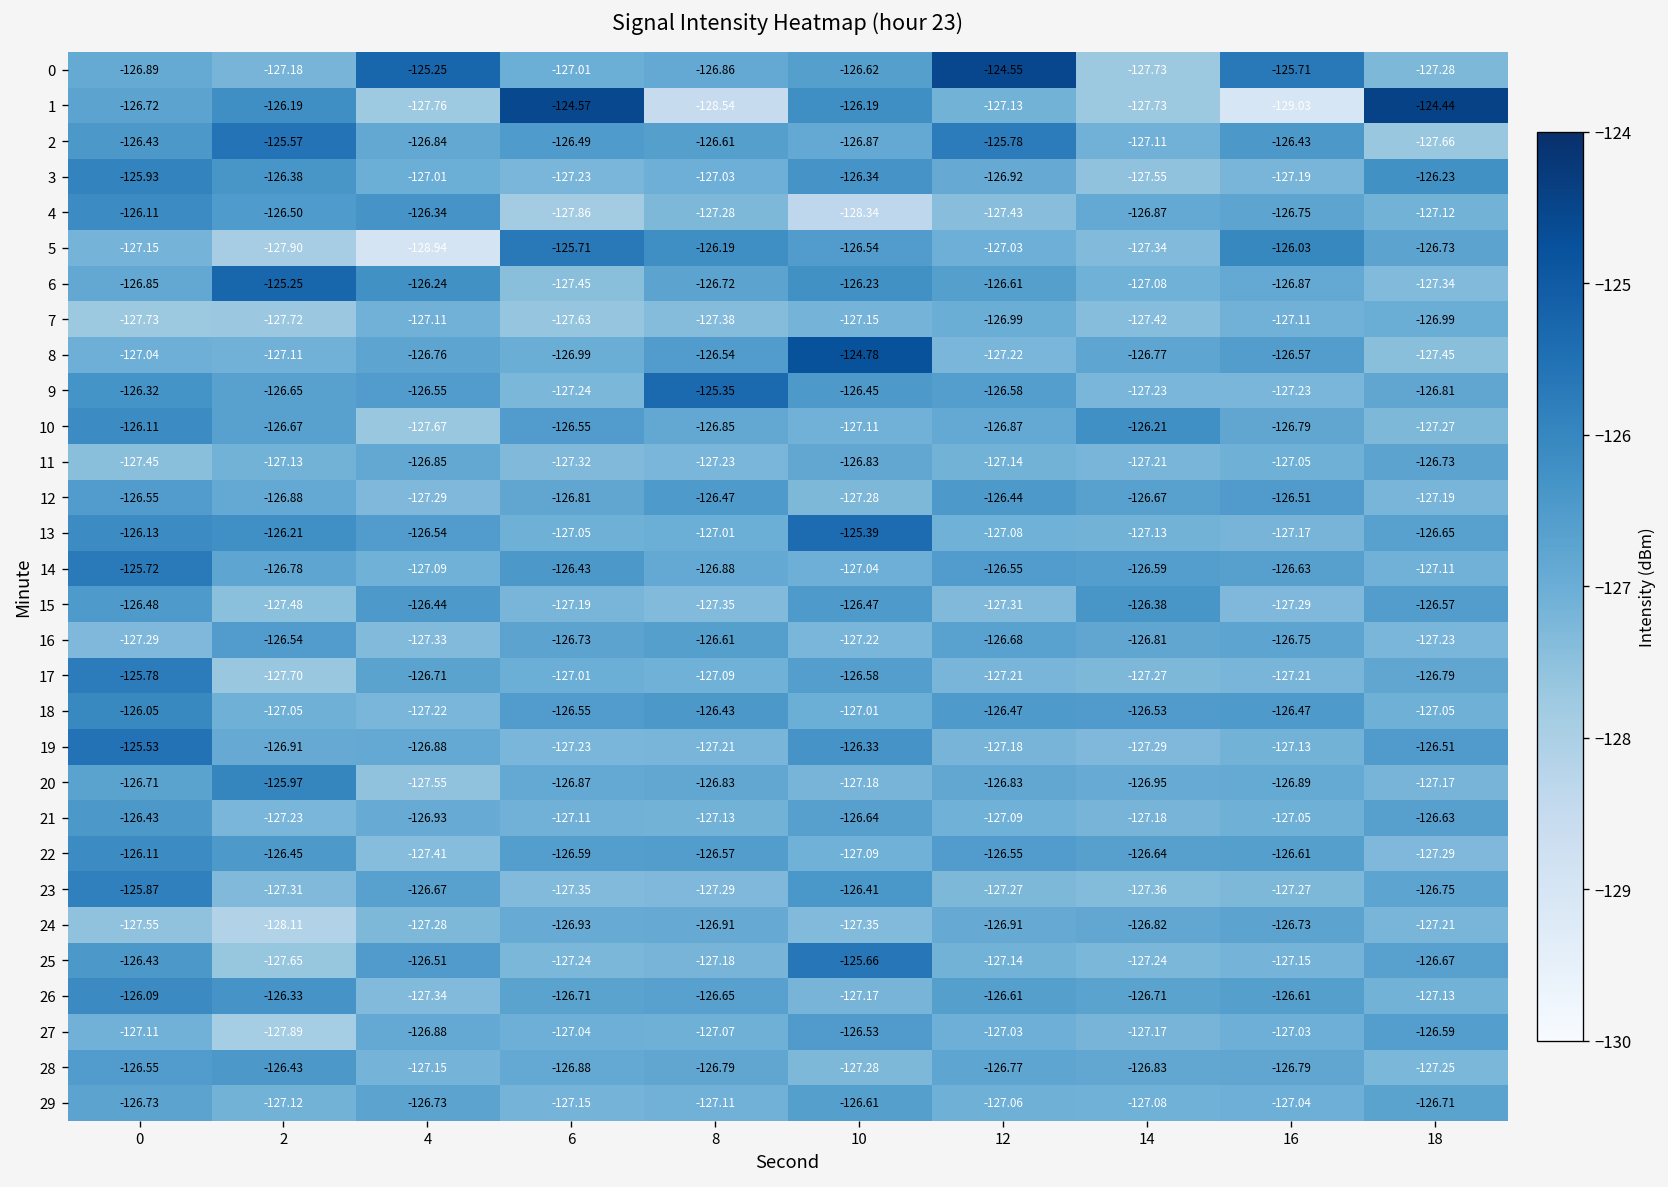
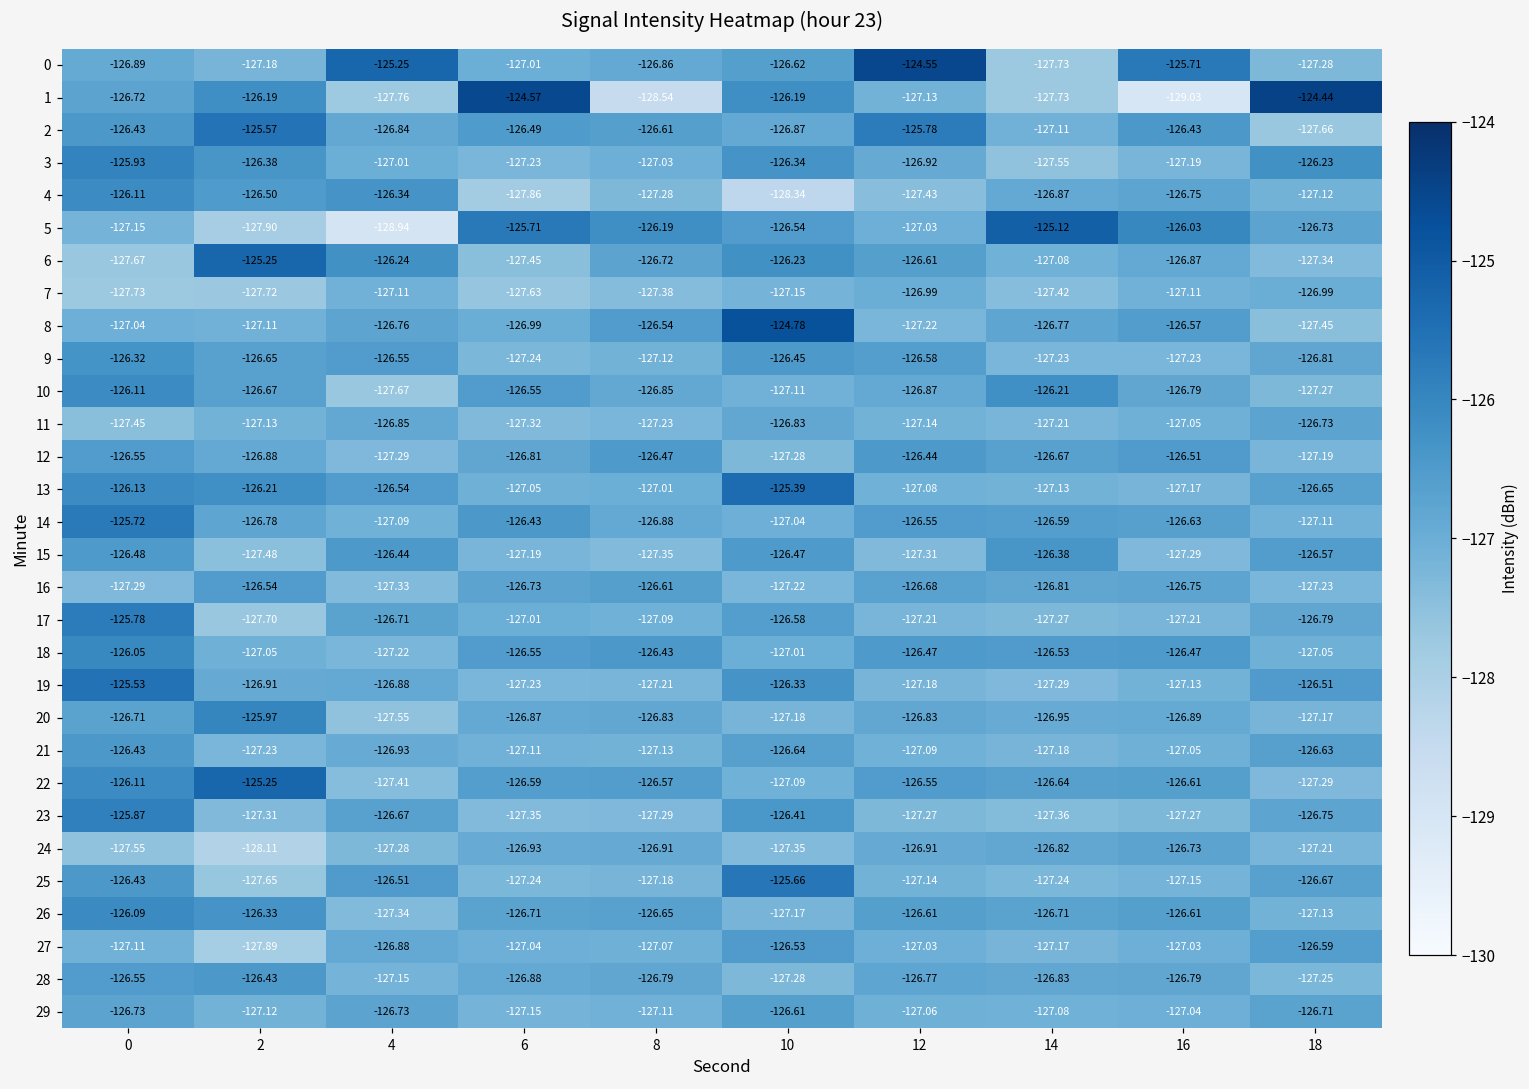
5, 14: -127.34 -> -125.12
6, 0: -126.85 -> -127.67
9, 8: -125.35 -> -127.12
22, 2: -126.45 -> -125.25
